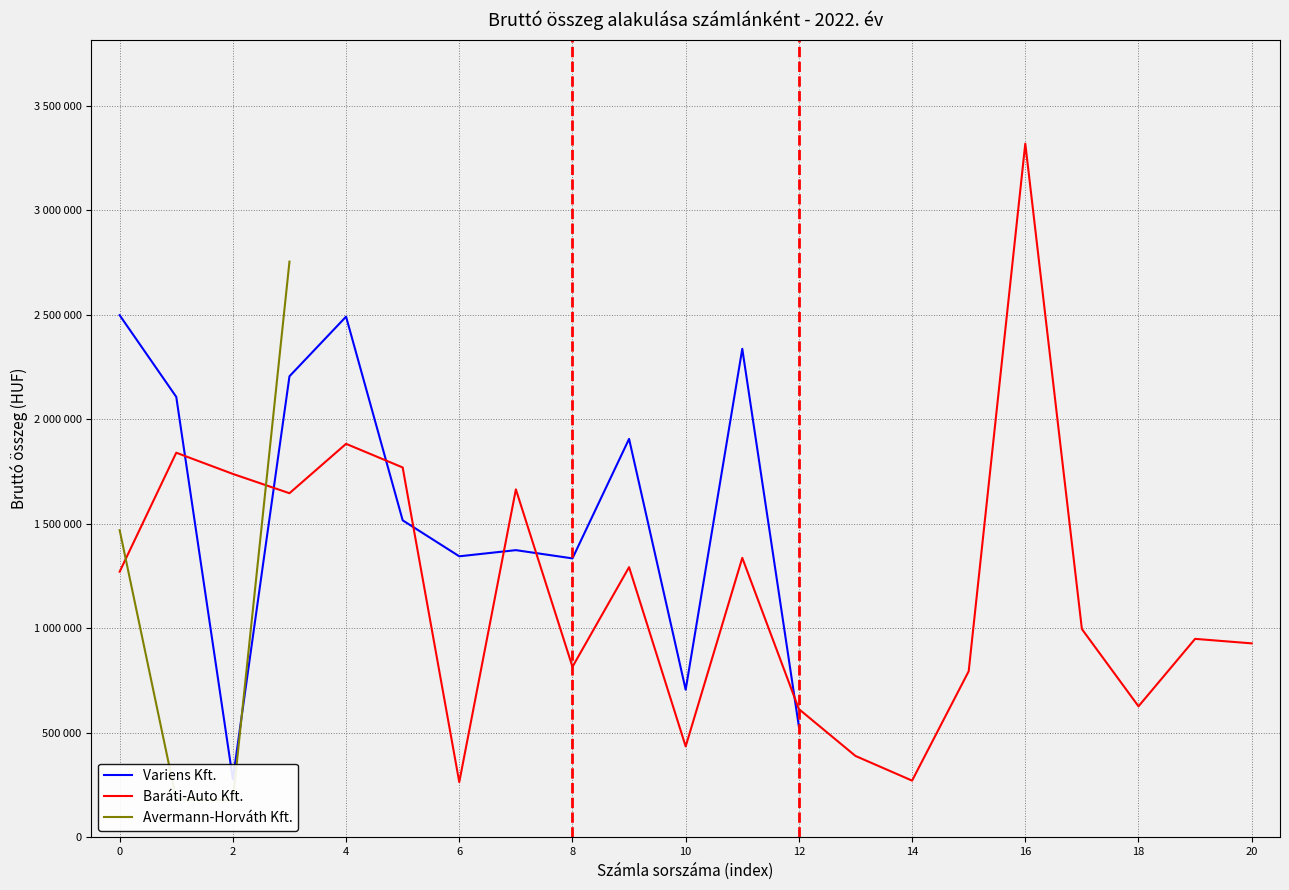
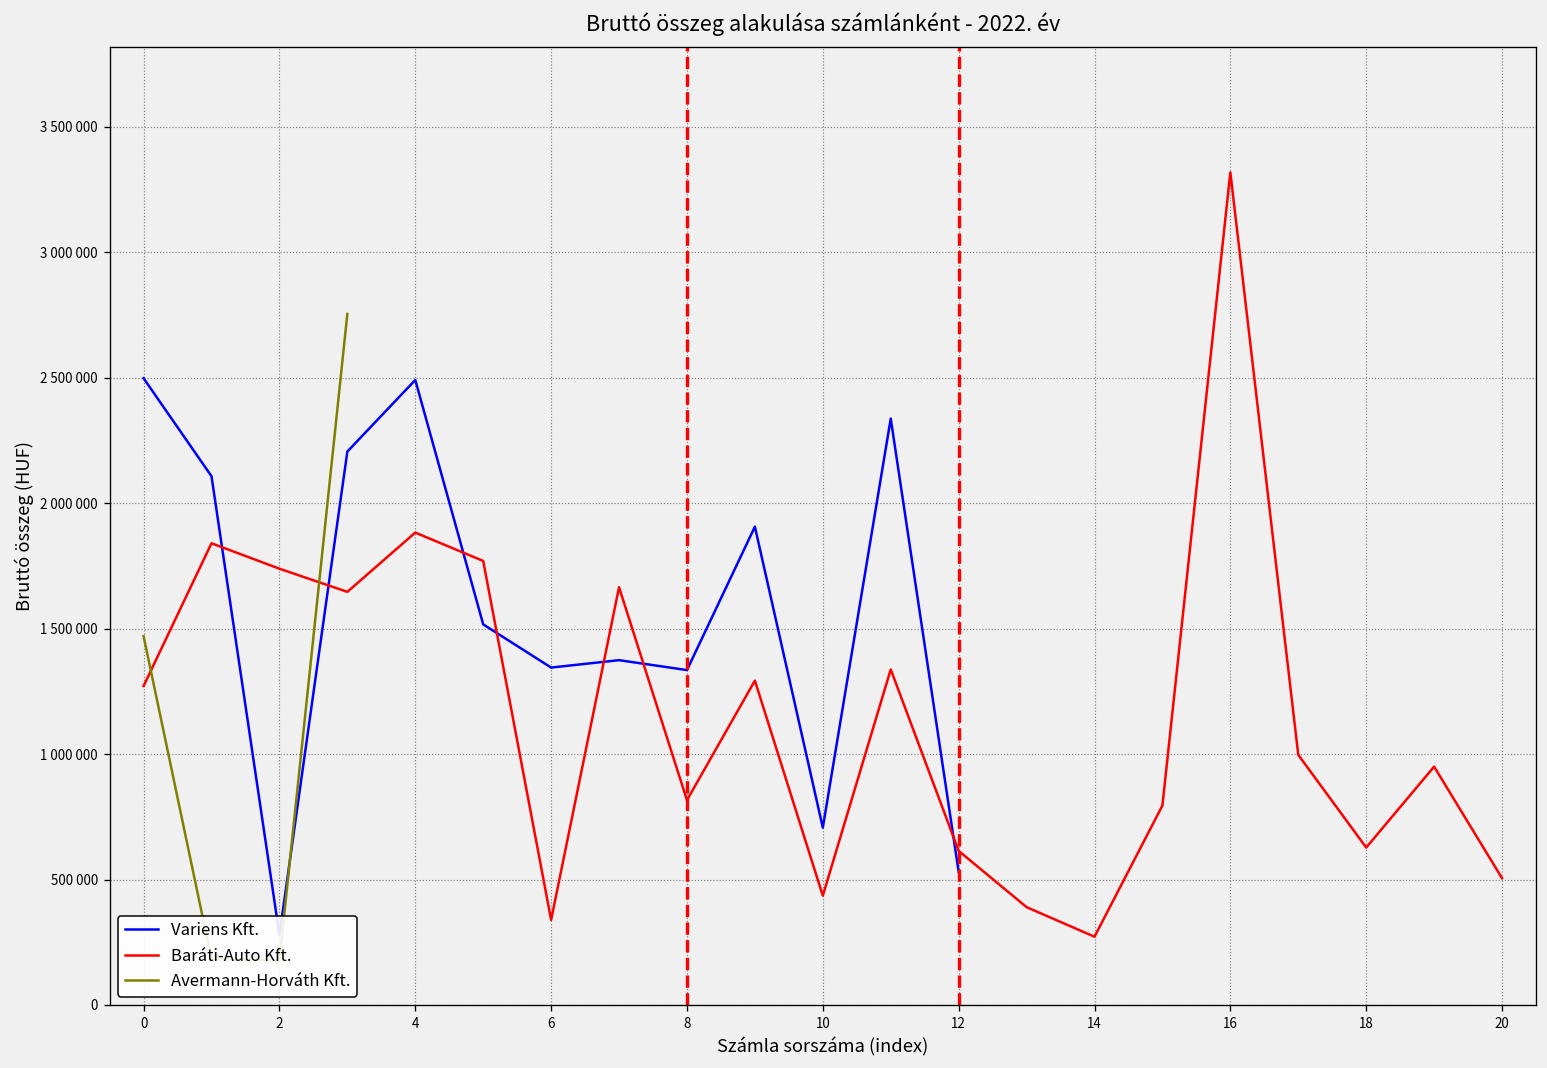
Baráti-Auto Kft., 6: 260000 -> 340000
Baráti-Auto Kft., 20: 930000 -> 510000
